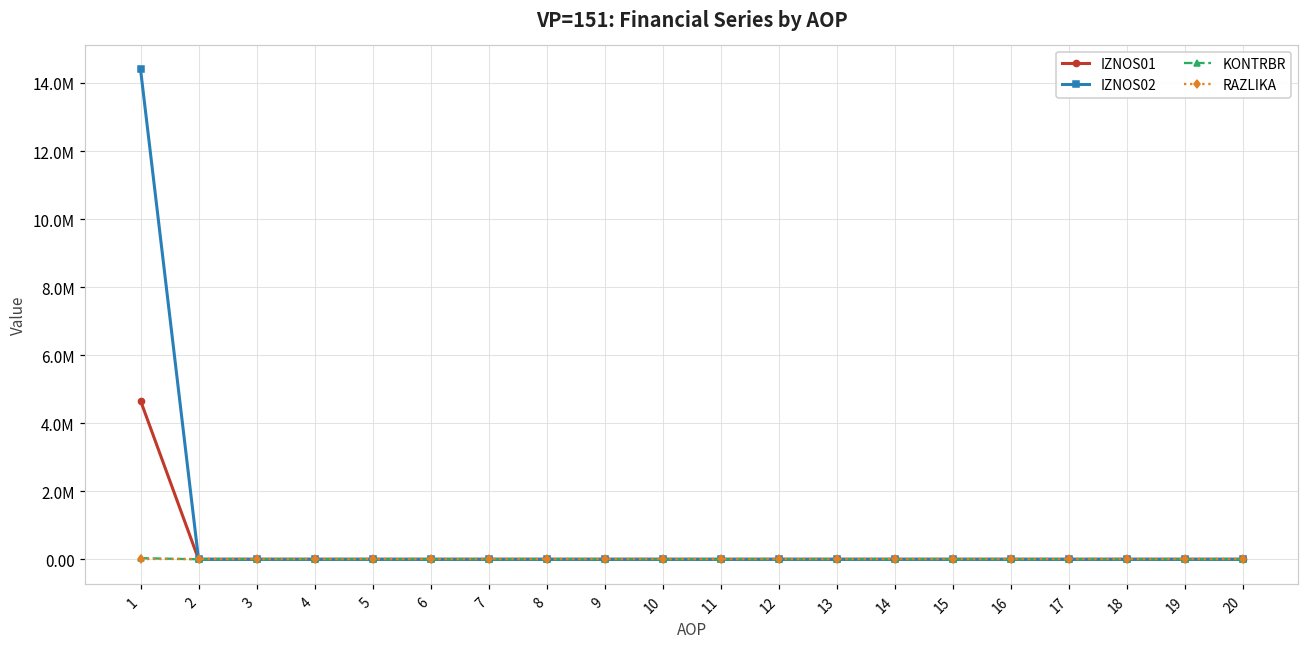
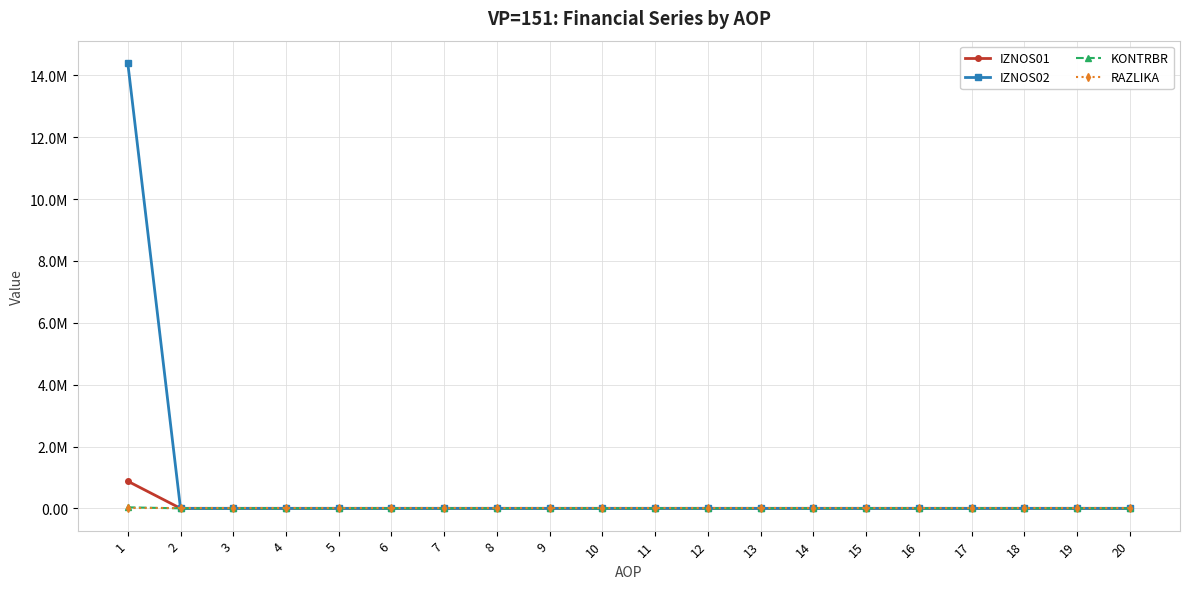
IZNOS01, 1: 4700000 -> 900000
